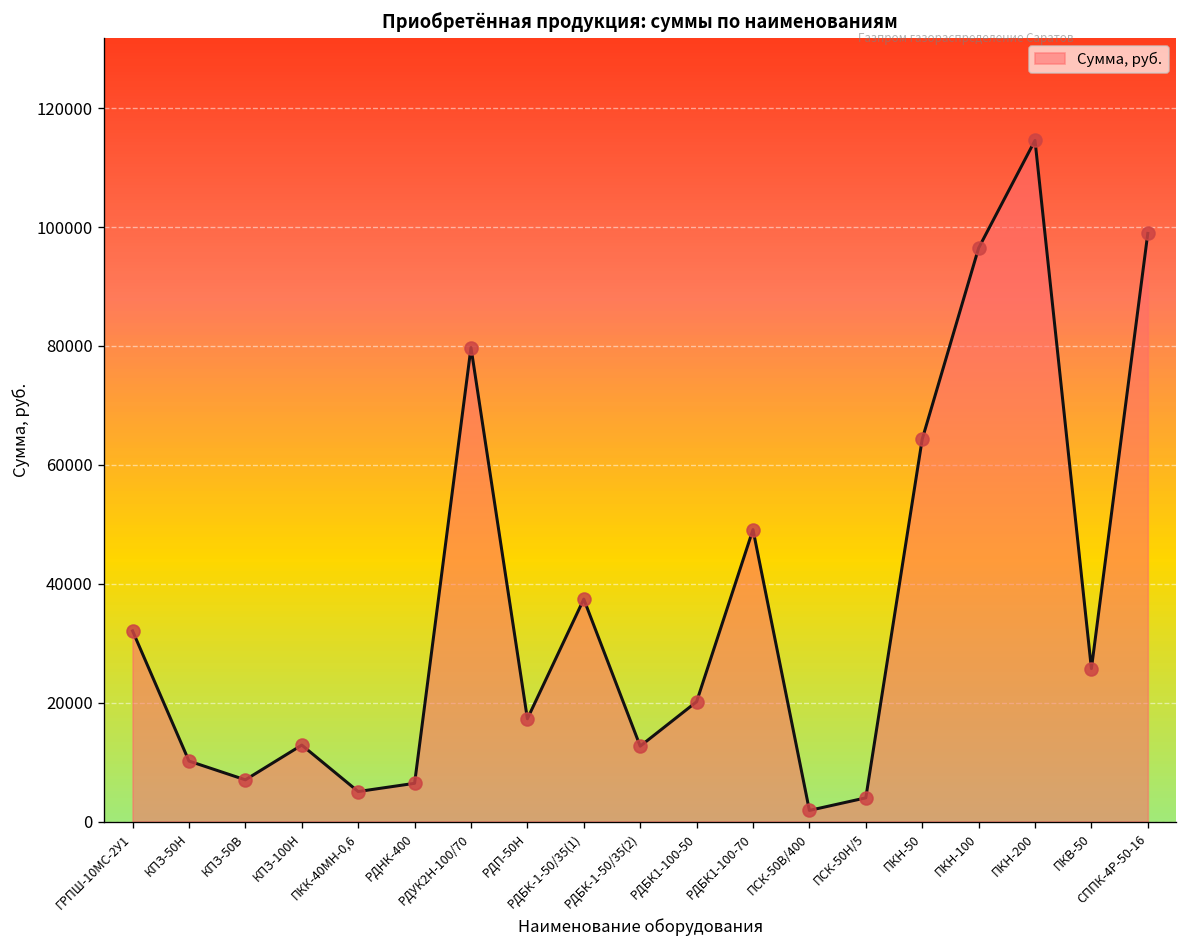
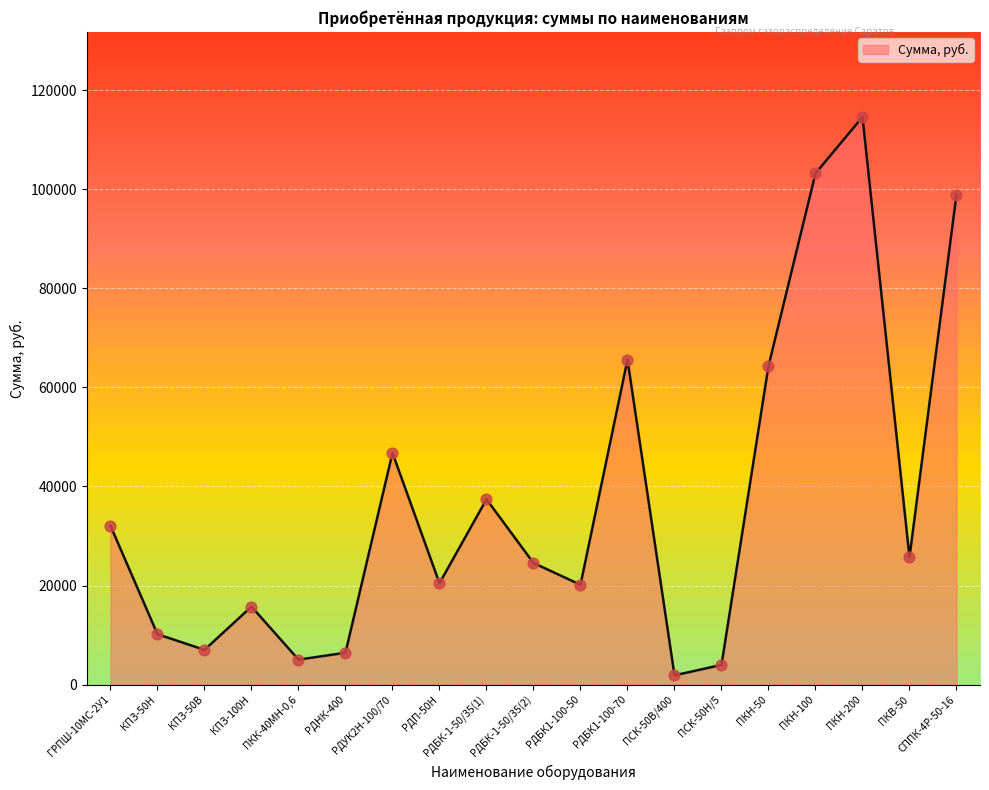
КПЗ-100Н: 13000 -> 16000
РДУК2Н-100/70: 80000 -> 47000
РДП-50Н: 17000 -> 20000
РДБК-1-50/35(2): 13000 -> 25000
РДБК1-100-70: 49000 -> 66000
ПКН-100: 96000 -> 103000
